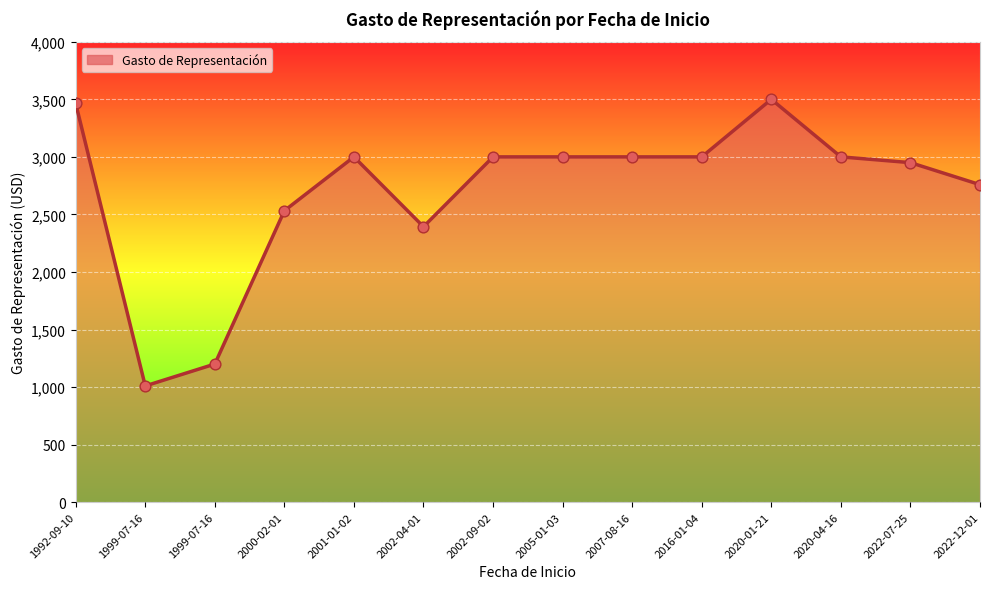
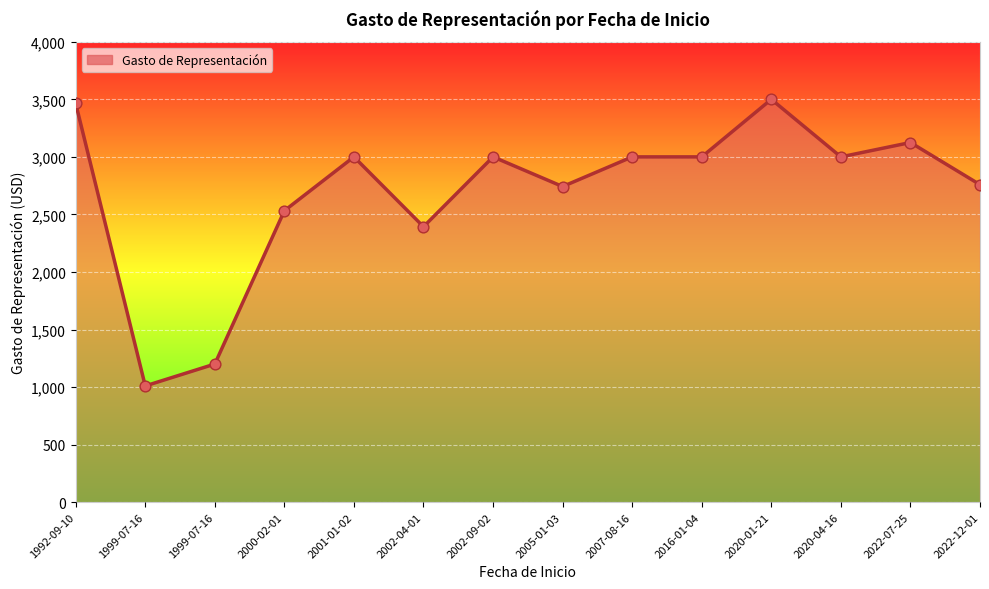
2005-01-03: 3,000 -> 2,740
2022-07-25: 2,950 -> 3,120
